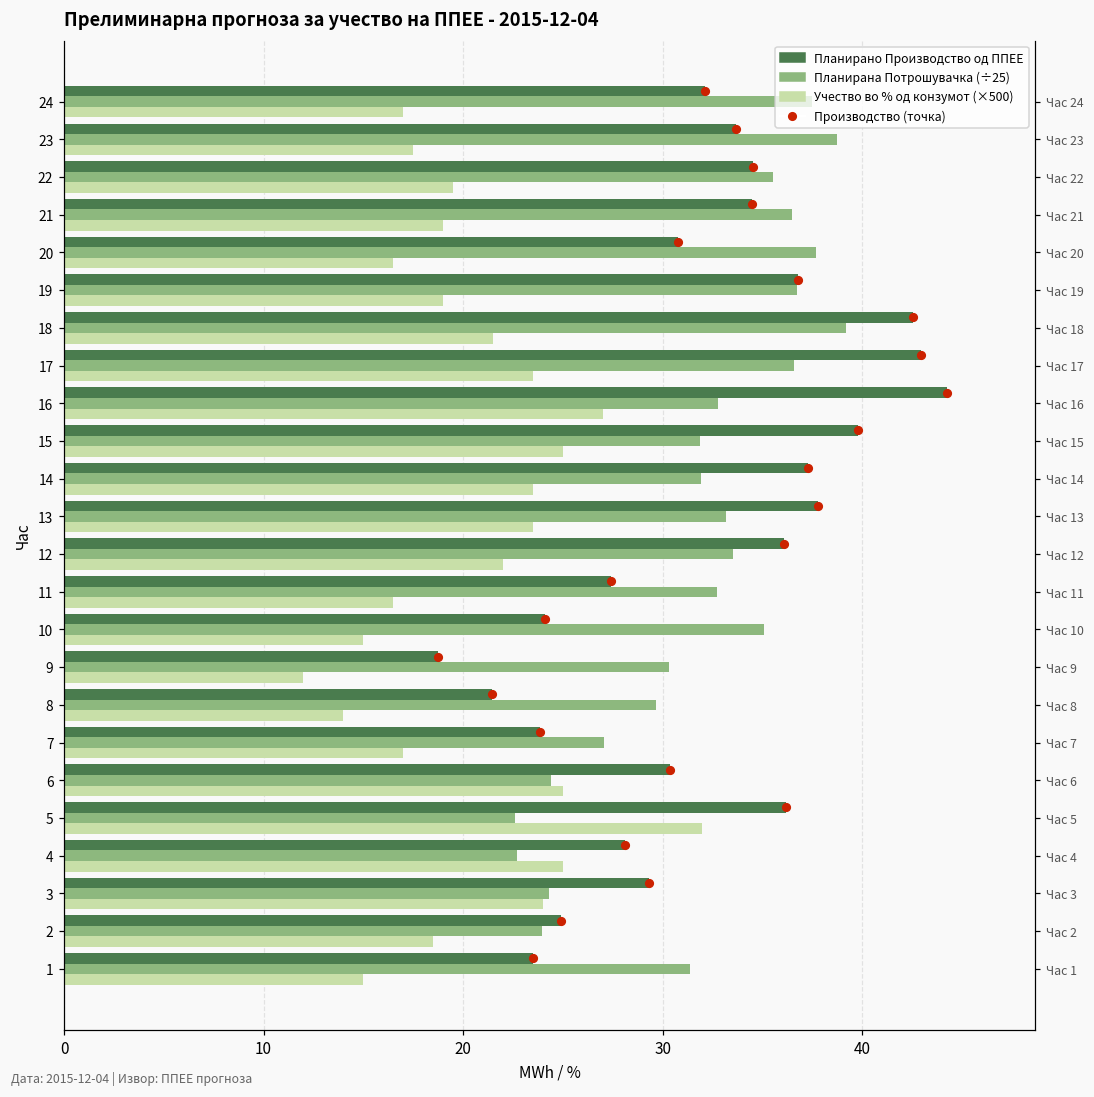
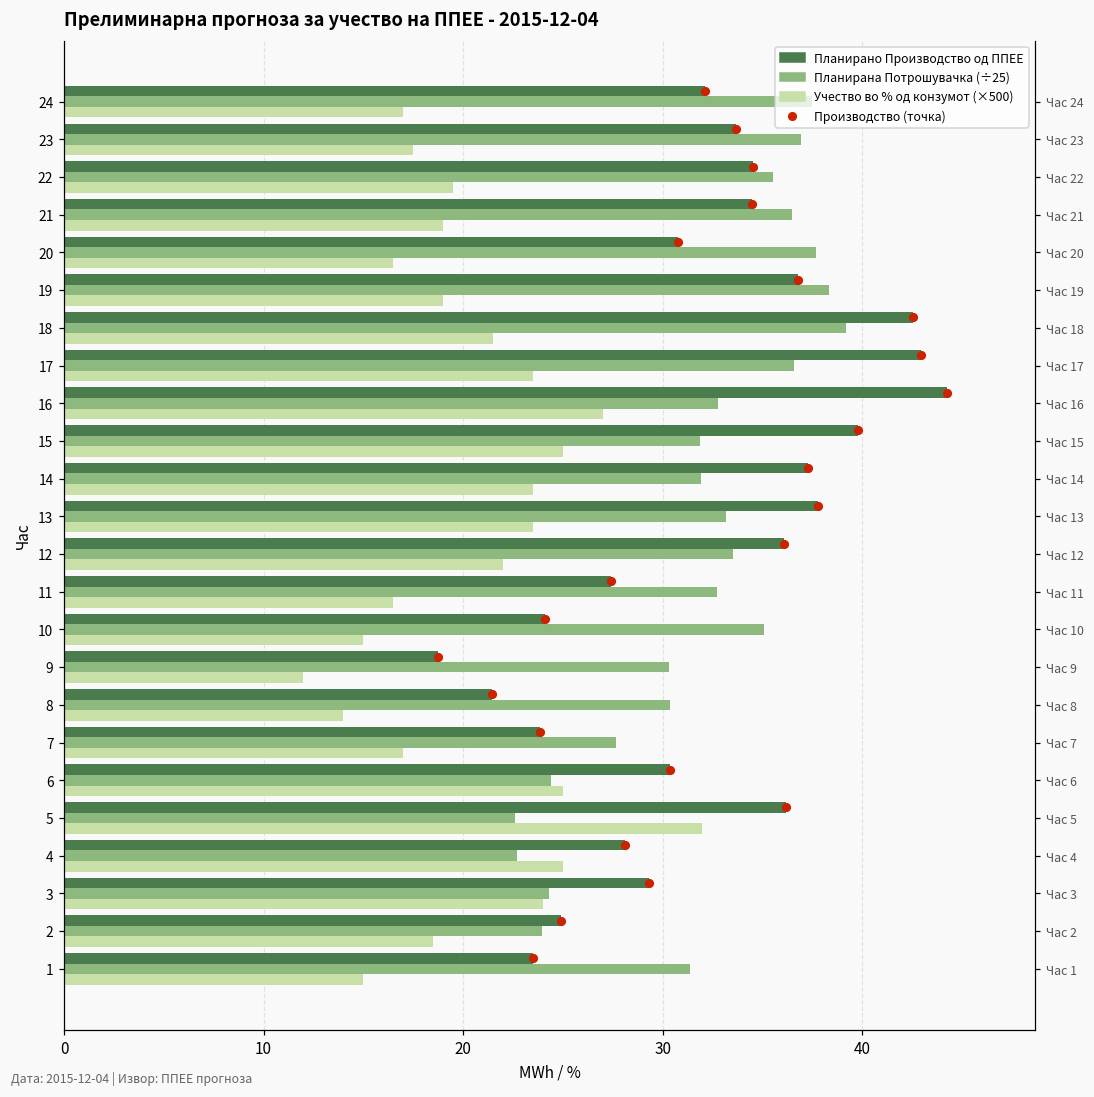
Планирана Потрошувачка (÷25), 23: 38.8 -> 36.9
Планирана Потрошувачка (÷25), 19: 36.8 -> 38.4
Планирана Потрошувачка (÷25), 8: 29.7 -> 30.4
Планирана Потрошувачка (÷25), 7: 27.1 -> 27.7
